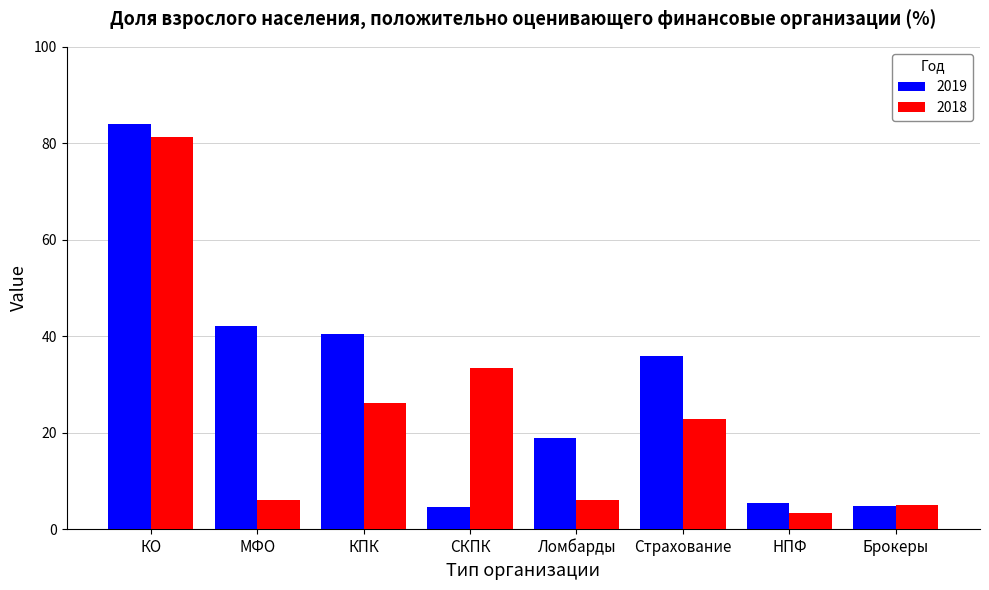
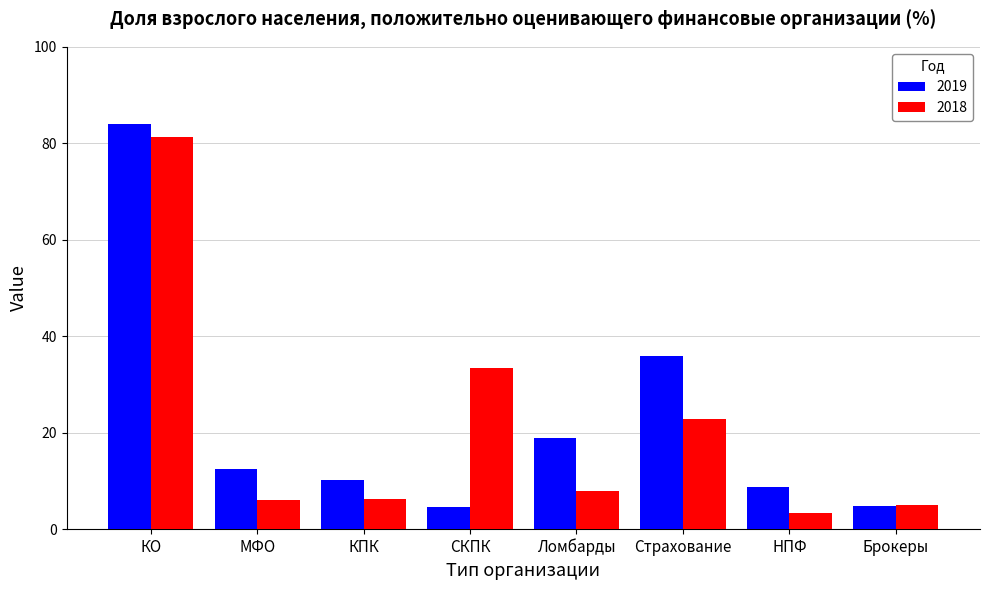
2019, МФО: 42 -> 12
2019, КПК: 41 -> 10
2018, КПК: 26 -> 6
2018, Ломбарды: 6 -> 8
2019, НПФ: 5 -> 9
